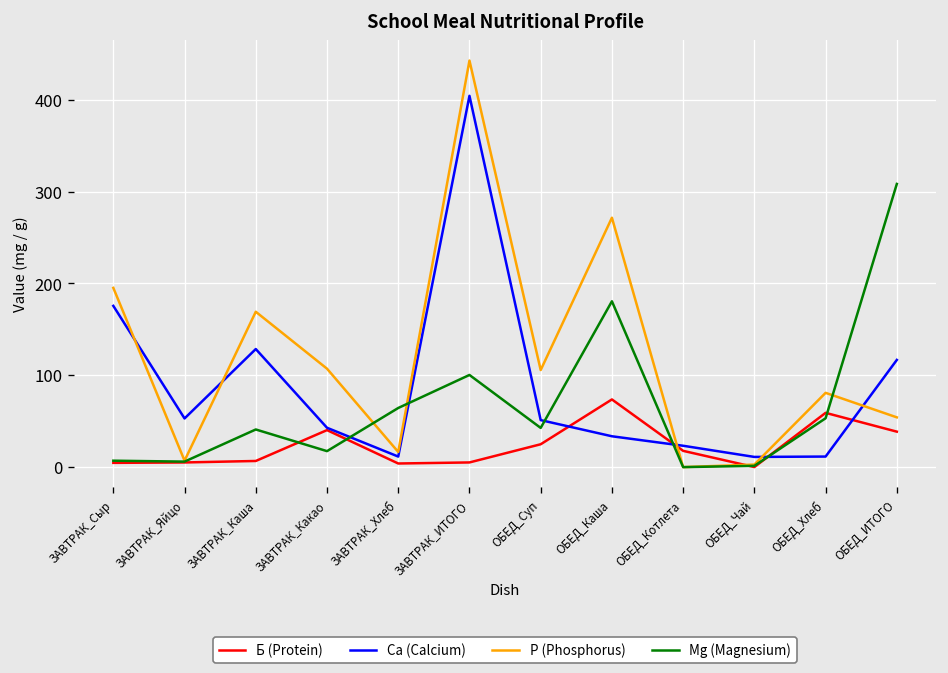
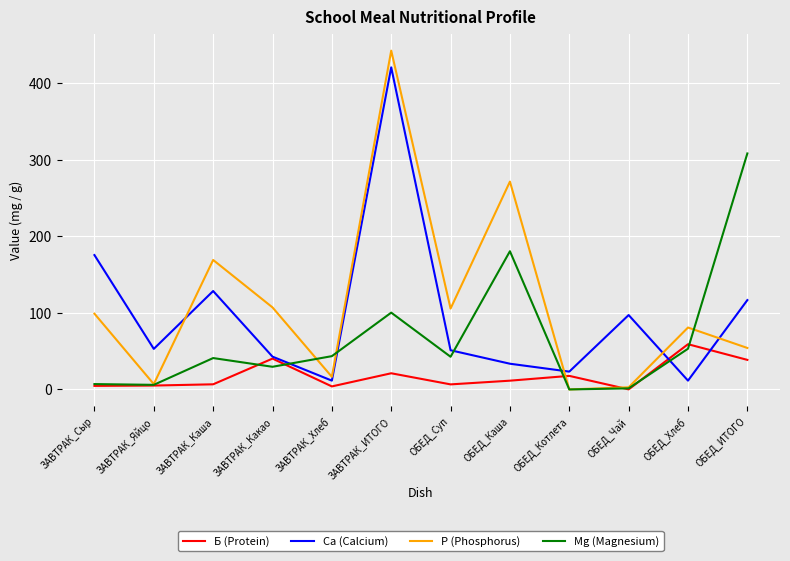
Р (Phosphorus), ЗАВТРАК_Сыр: 200 -> 100
Mg (Magnesium), ЗАВТРАК_Какао: 20 -> 30
Mg (Magnesium), ЗАВТРАК_Хлеб: 60 -> 40
Б (Protein), ЗАВТРАК_ИТОГО: 10 -> 20
Са (Calcium), ЗАВТРАК_ИТОГО: 400 -> 420
Б (Protein), ОБЕД_Суп: 20 -> 10
Б (Protein), ОБЕД_Каша: 70 -> 10
Са (Calcium), ОБЕД_Чай: 10 -> 100
